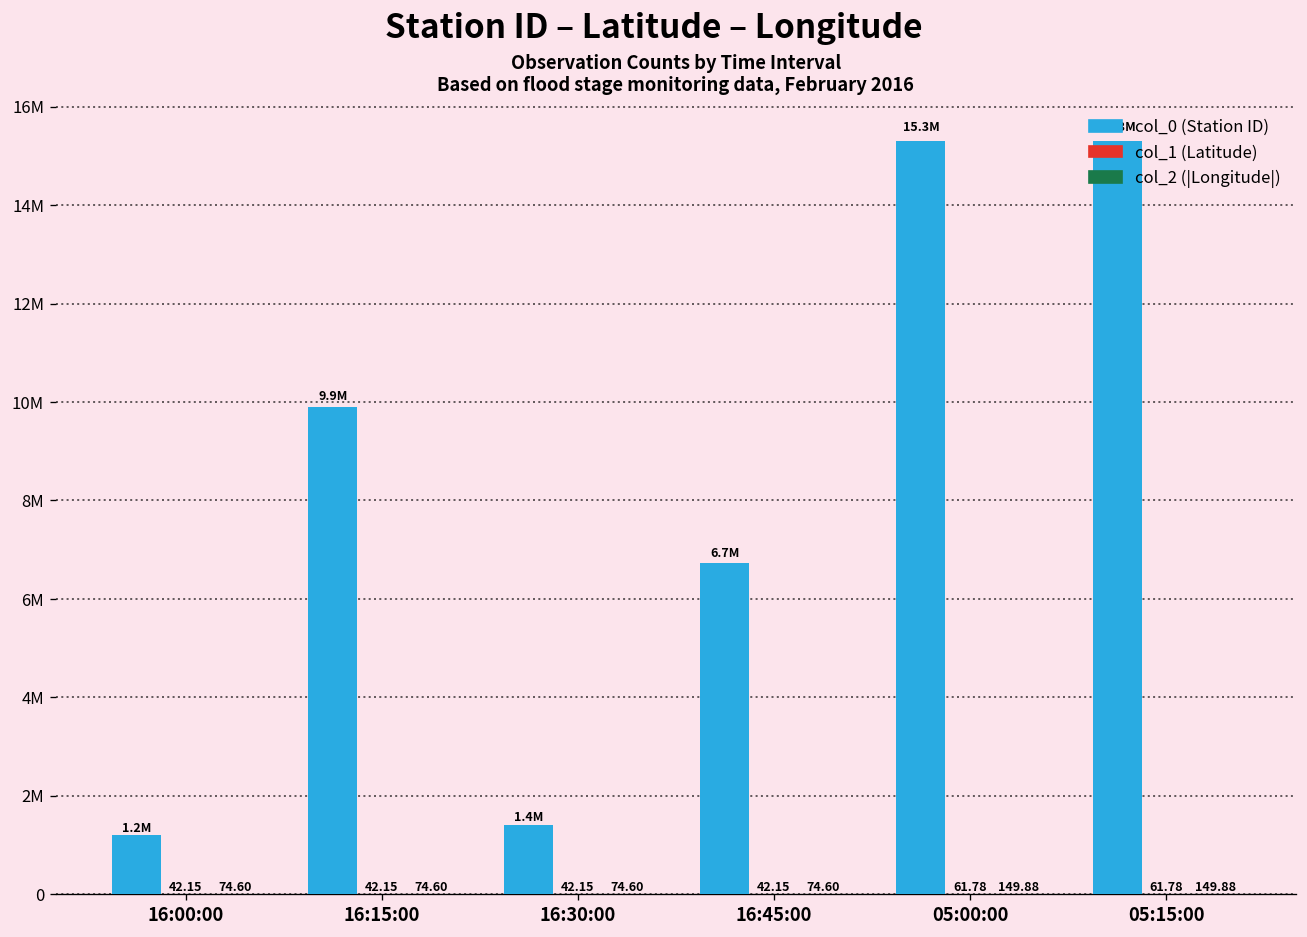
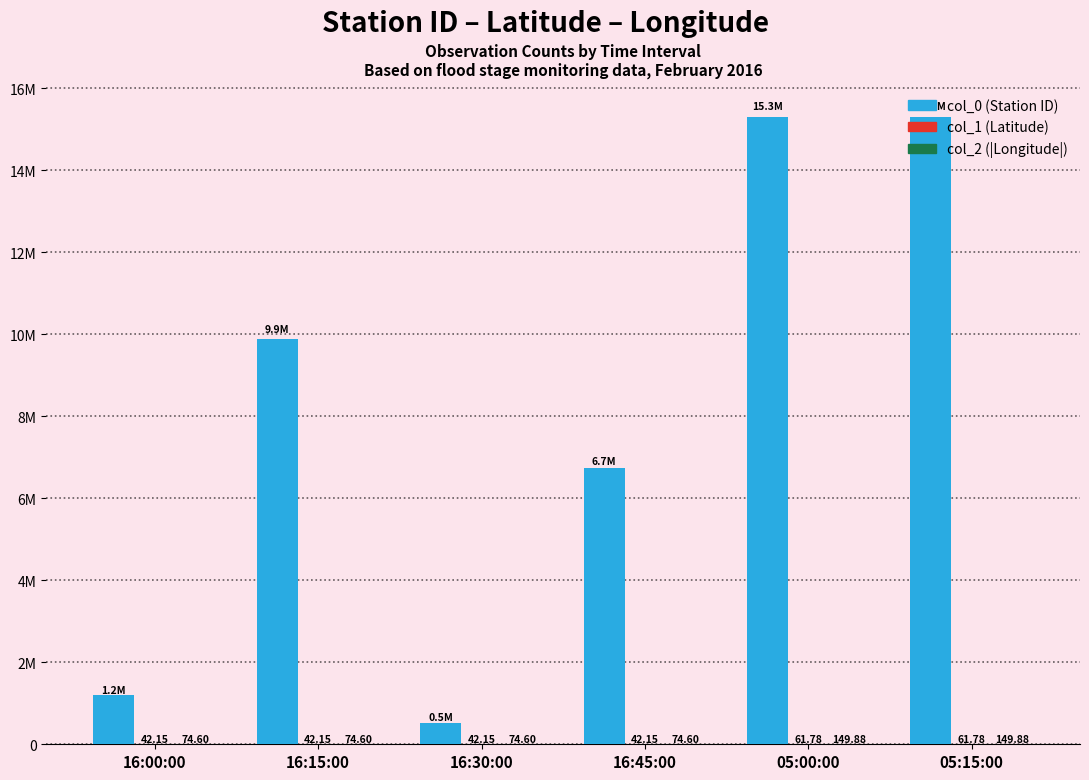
col_0 (Station ID), 16:30:00: 1.4M -> 0.5M
